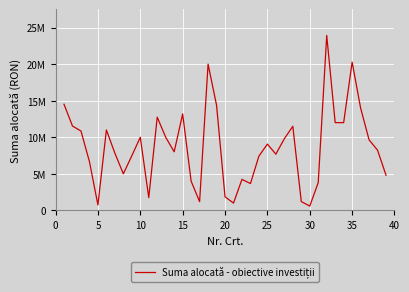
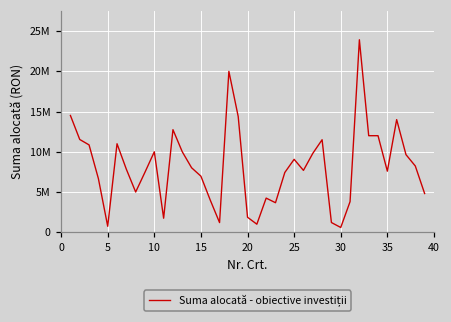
15: 13000000 -> 7000000
35: 20000000 -> 8000000
